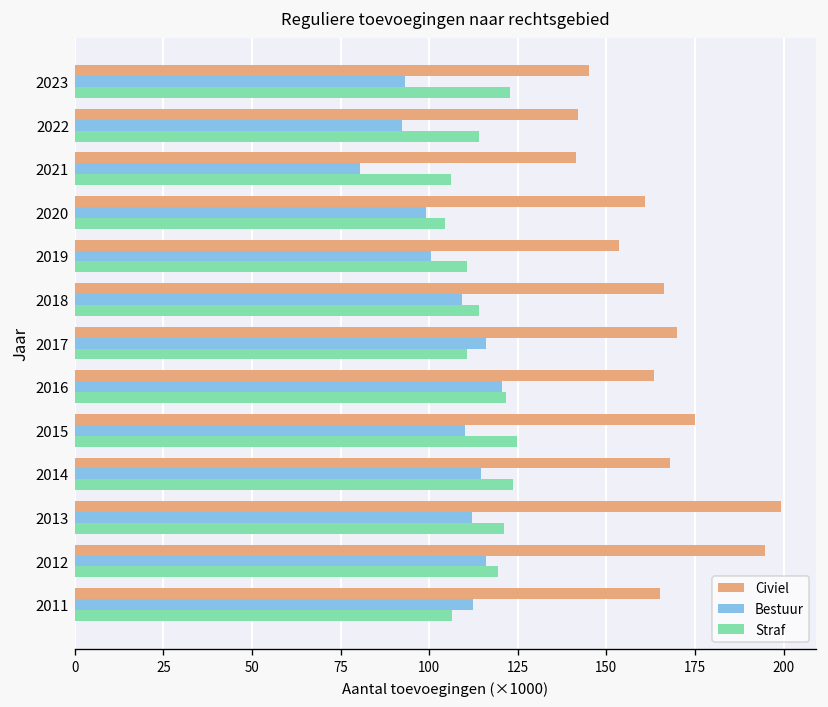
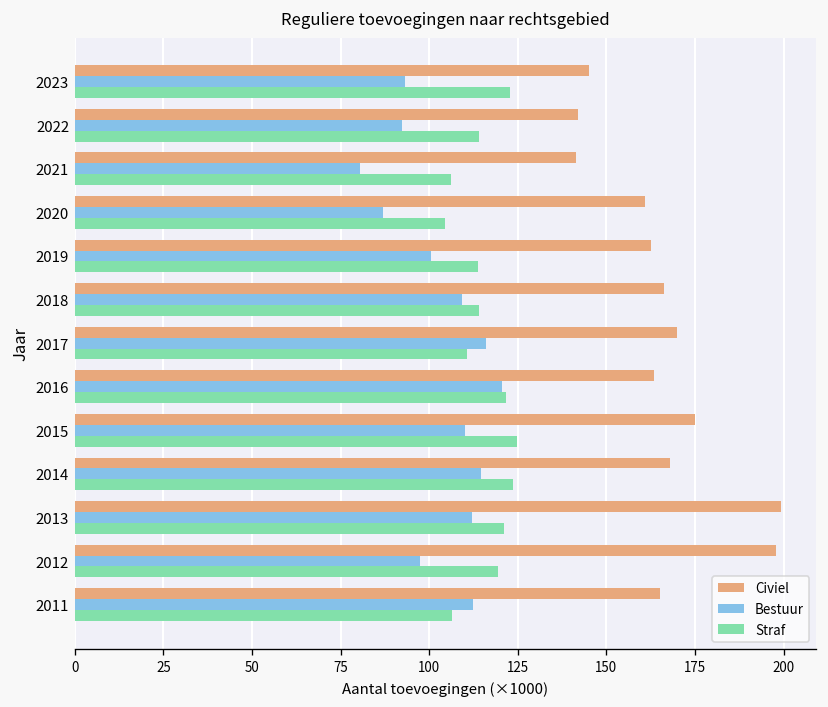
Bestuur, 2020: 99 -> 87
Civiel, 2019: 154 -> 162
Straf, 2019: 111 -> 114
Civiel, 2012: 195 -> 198
Bestuur, 2012: 116 -> 97
